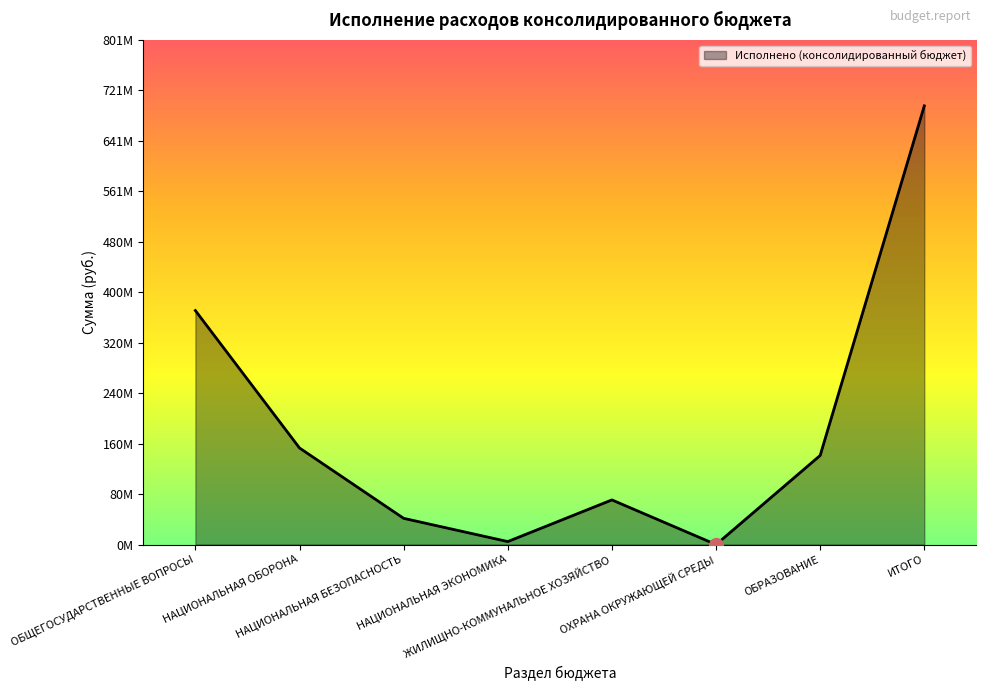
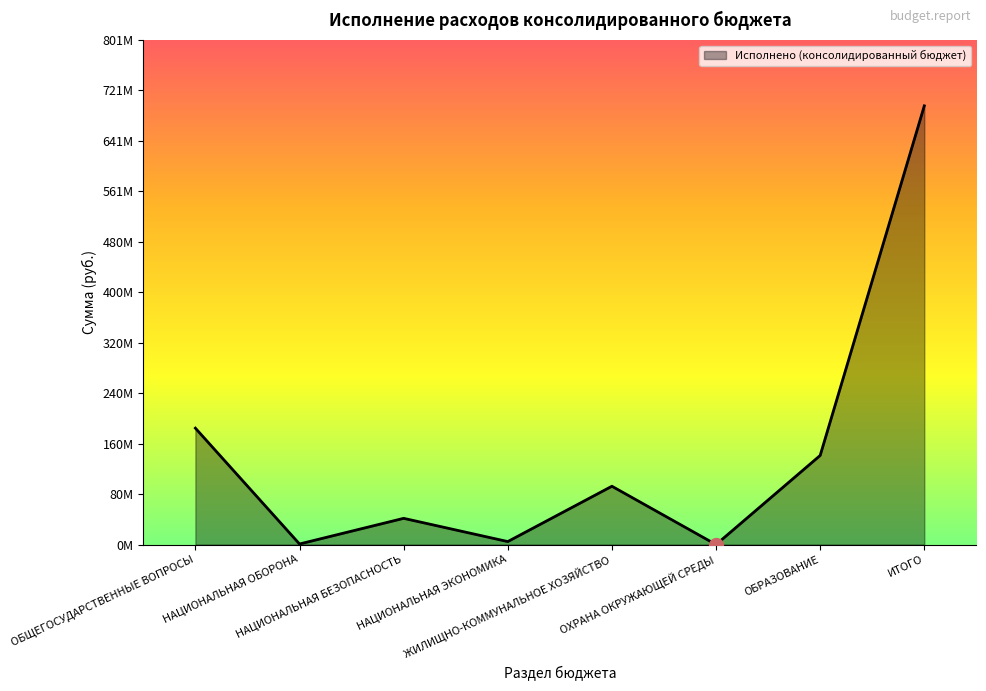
Исполнено (консолидированный бюджет), ОБЩЕГОСУДАРСТВЕННЫЕ ВОПРОСЫ: 370000000 -> 180000000
Исполнено (консолидированный бюджет), НАЦИОНАЛЬНАЯ ОБОРОНА: 150000000 -> 0
Исполнено (консолидированный бюджет), ЖИЛИЩНО-КОММУНАЛЬНОЕ ХОЗЯЙСТВО: 70000000 -> 90000000
